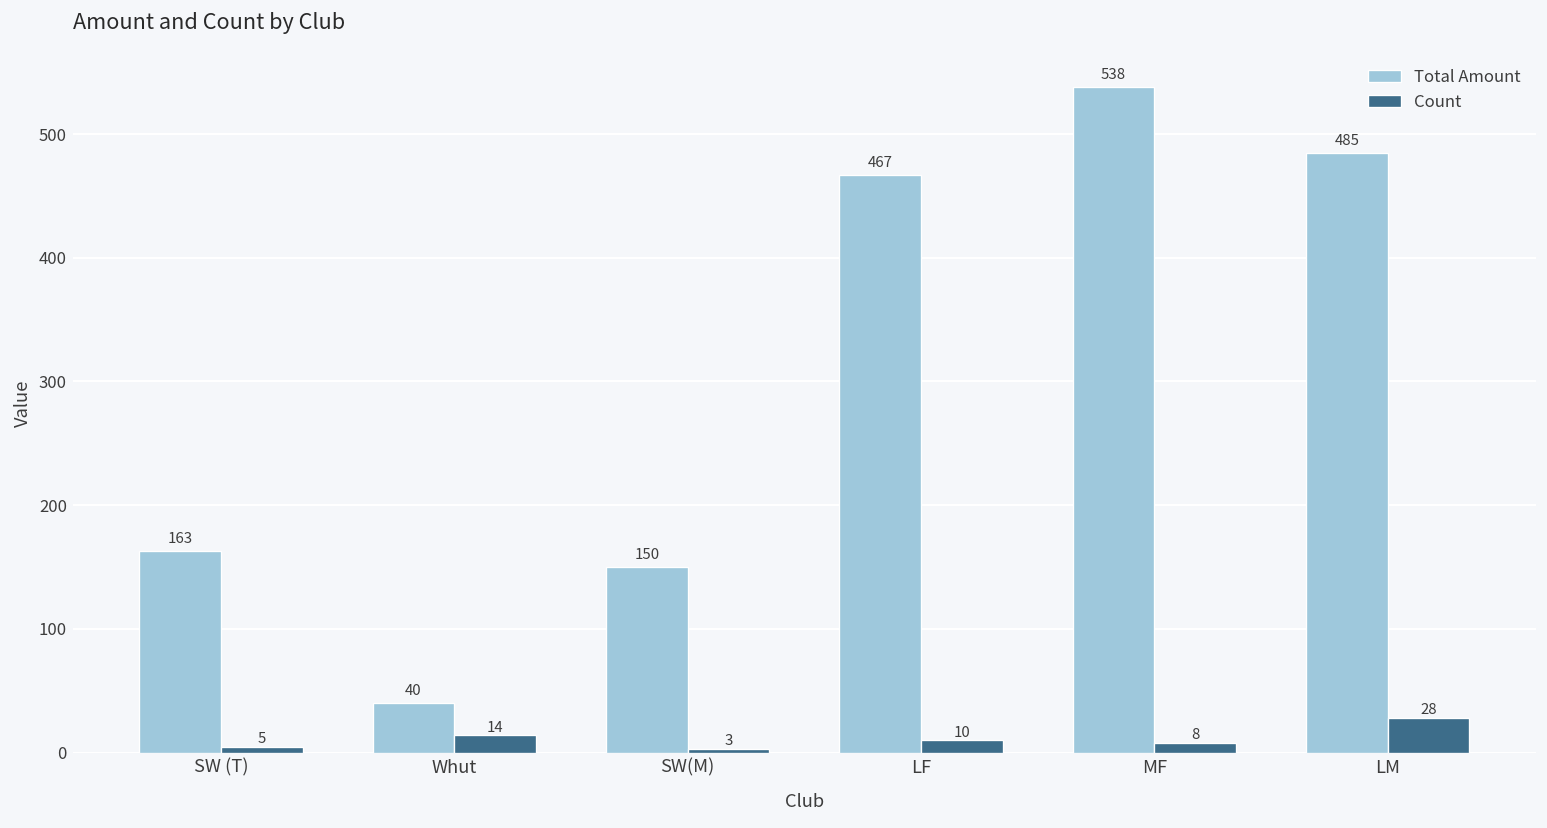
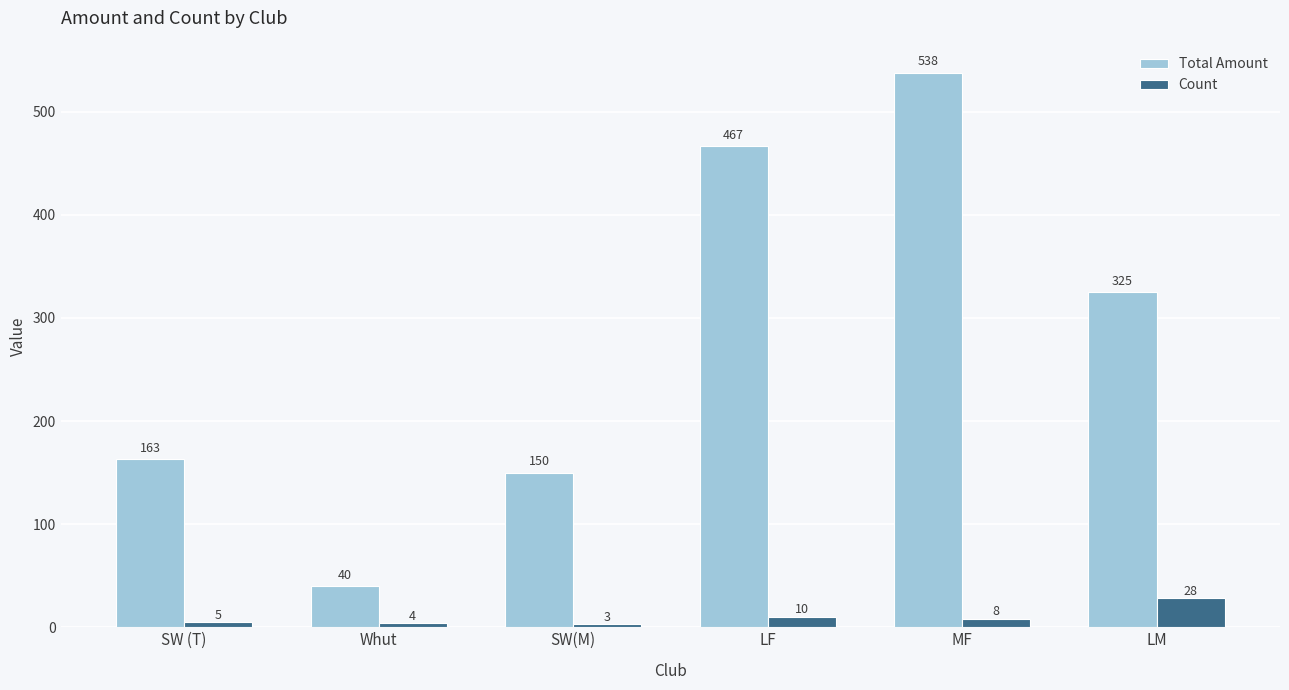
Count, Whut: 14 -> 4
Total Amount, LM: 485 -> 325
